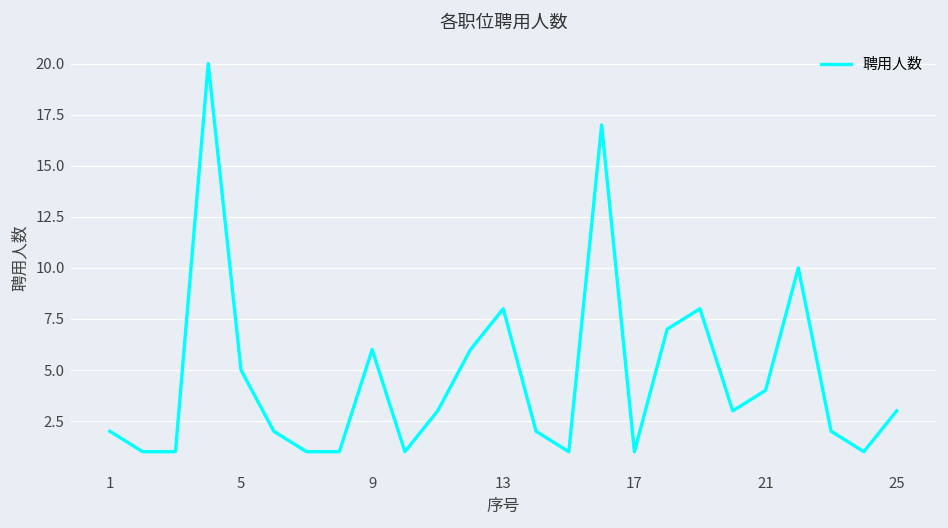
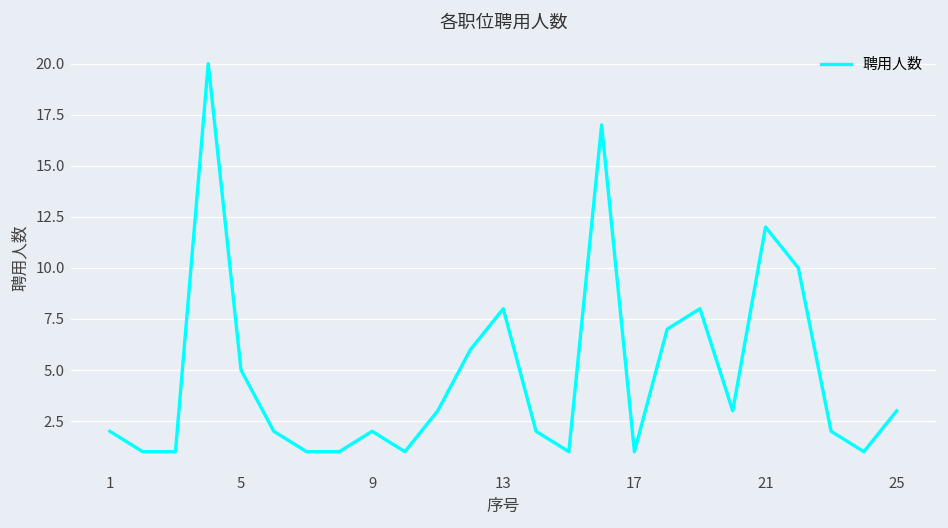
9: 6 -> 2
21: 4 -> 12
